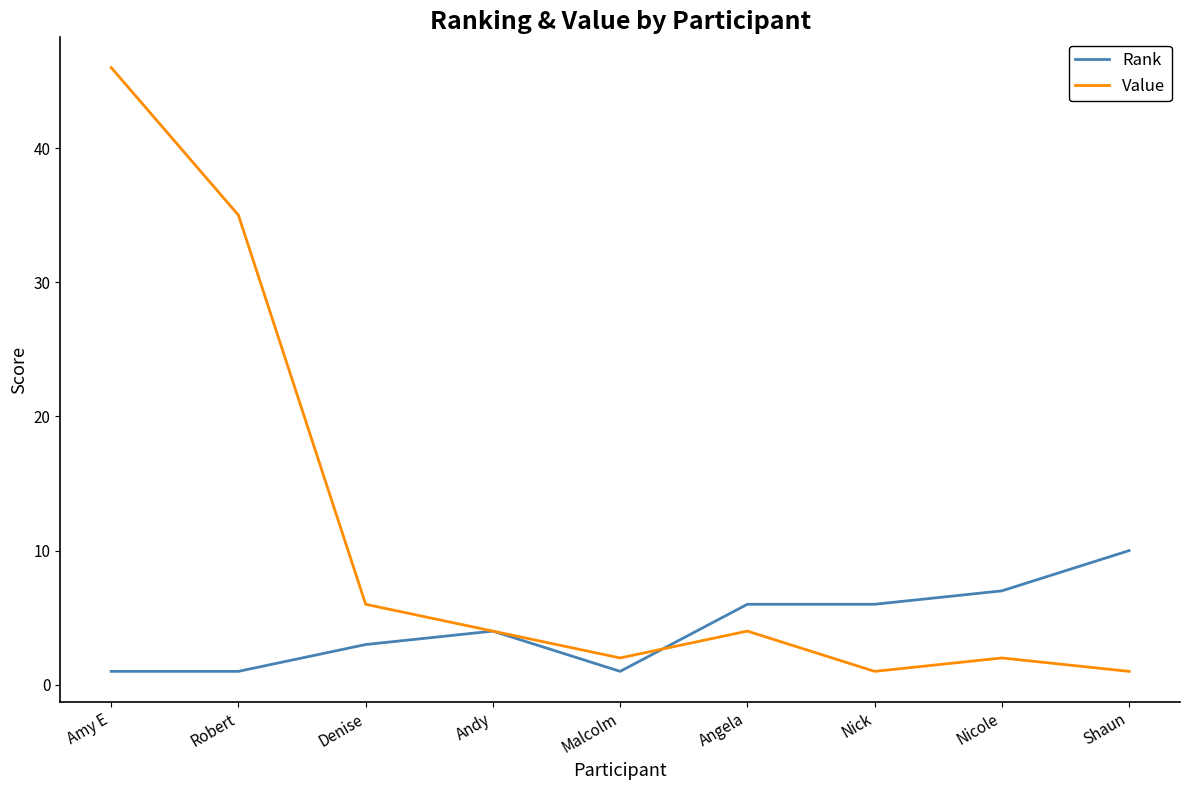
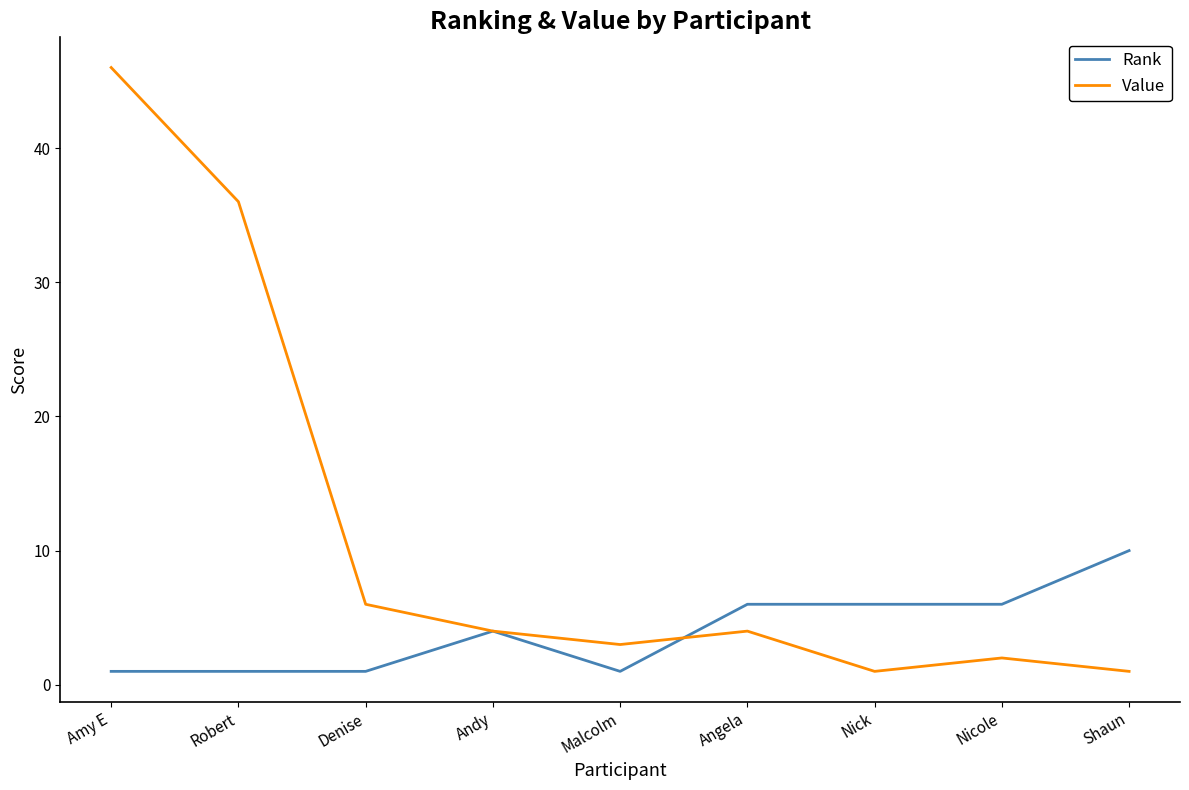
Value, Robert: 35 -> 36
Rank, Denise: 3 -> 1
Value, Malcolm: 2 -> 3
Rank, Nicole: 7 -> 6
